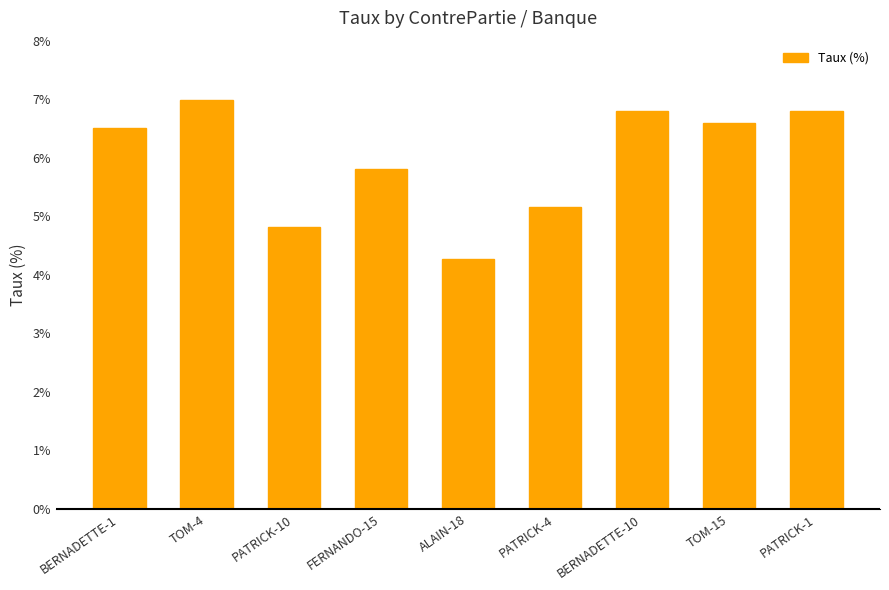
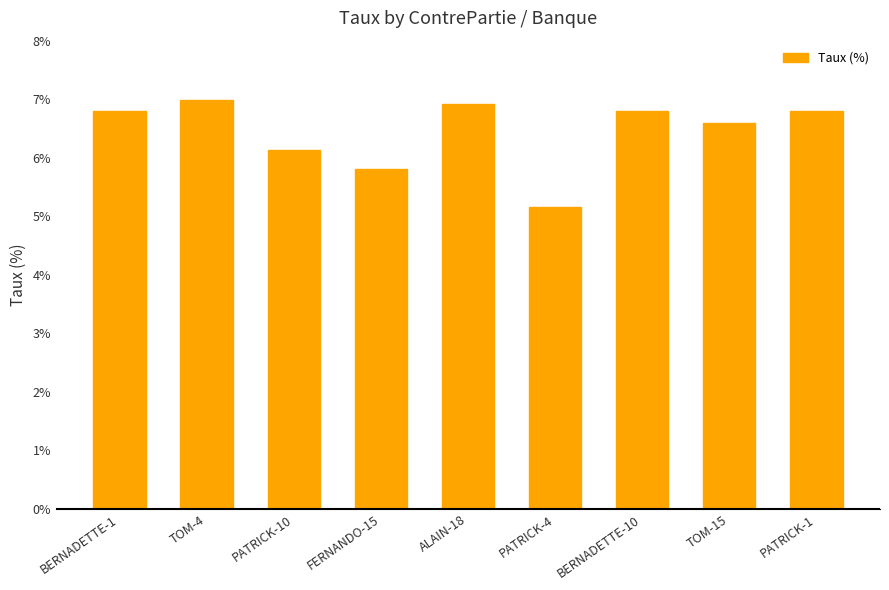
BERNADETTE-1: 6.5% -> 6.8%
PATRICK-10: 4.8% -> 6.1%
ALAIN-18: 4.3% -> 6.9%
